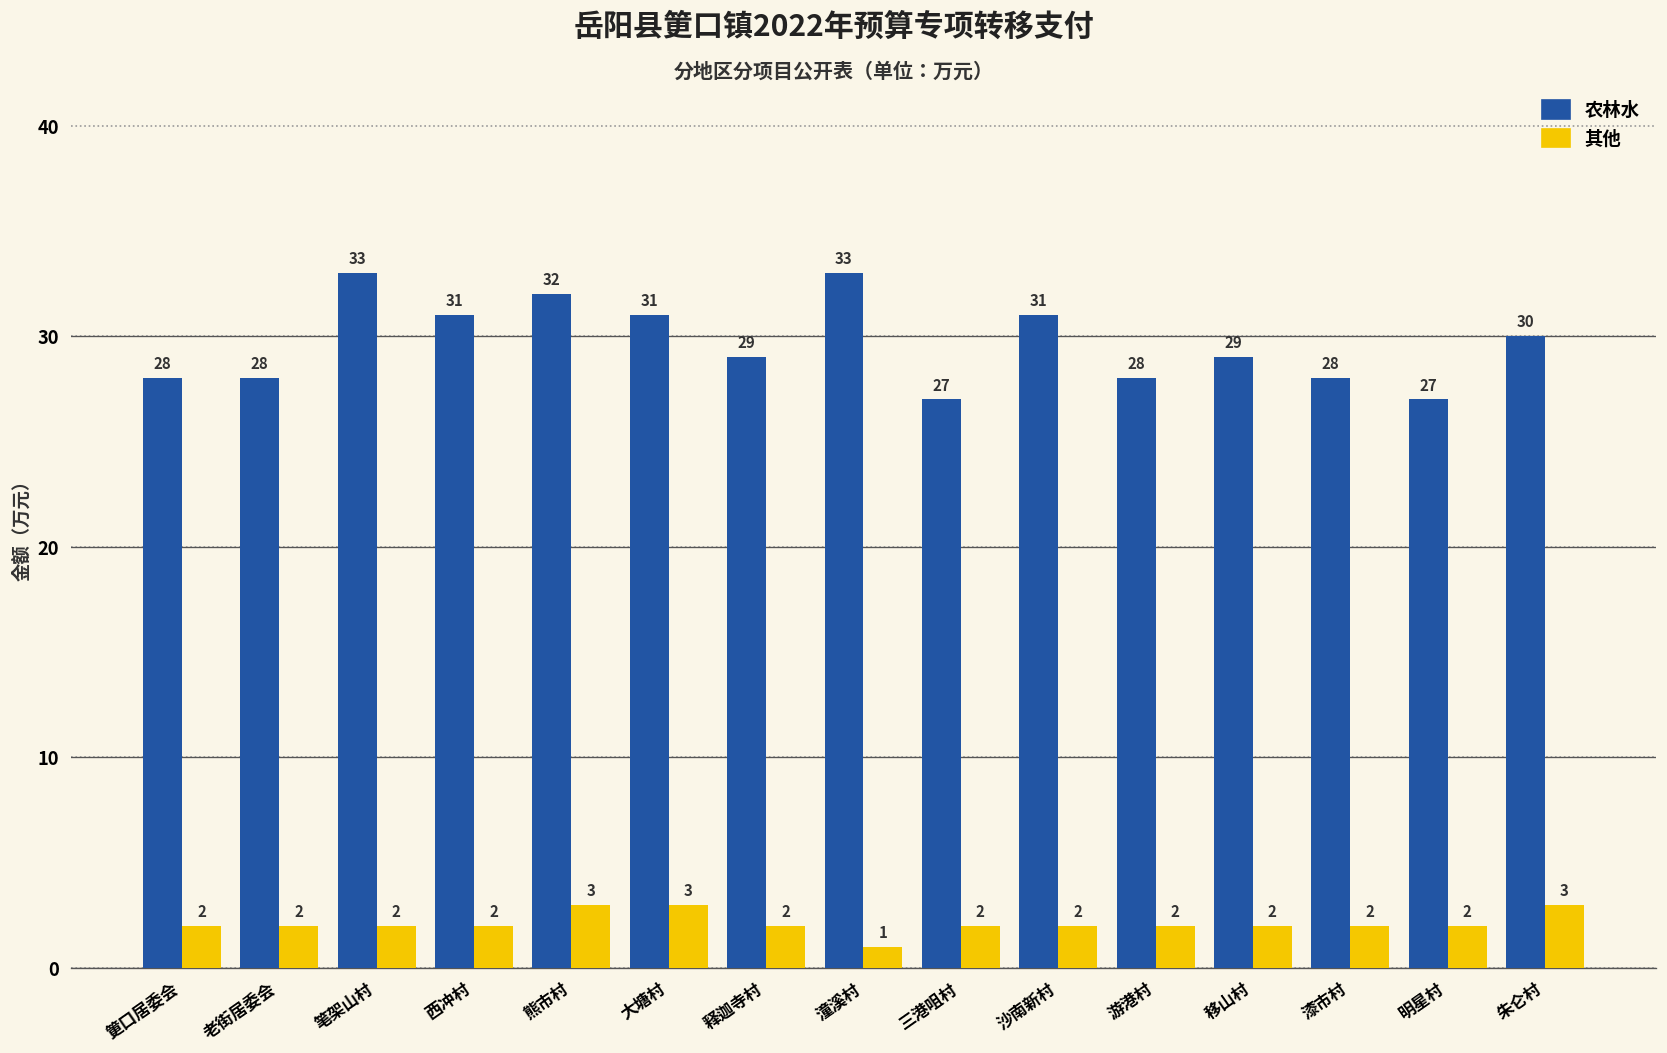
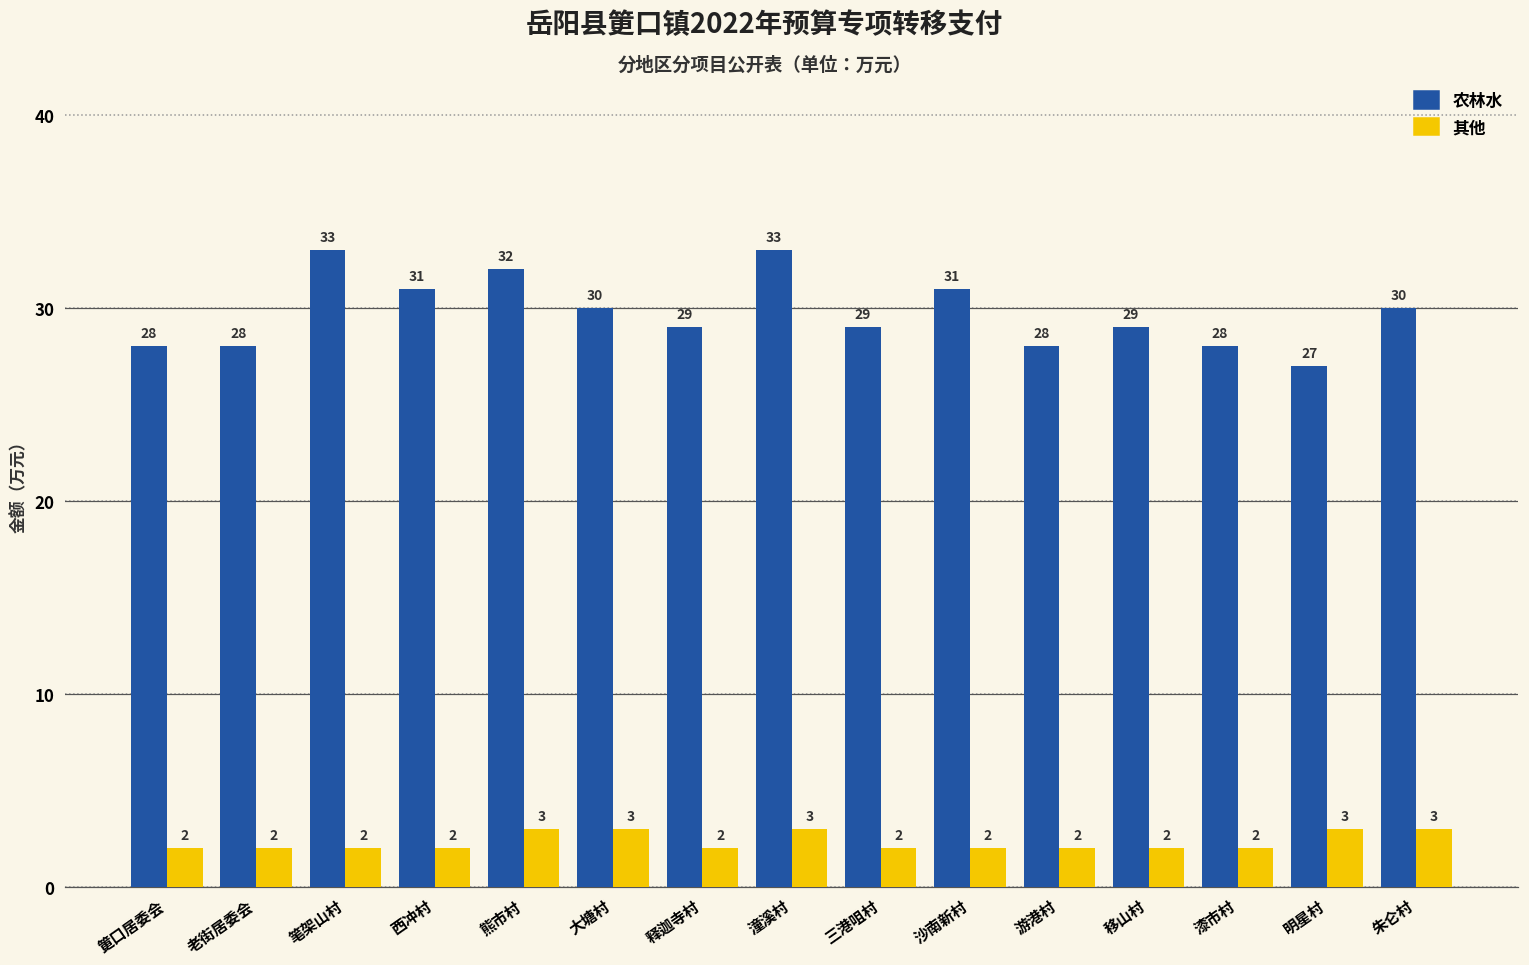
农林水, 大塘村: 31 -> 30
其他, 潼溪村: 1 -> 3
农林水, 三港咀村: 27 -> 29
其他, 明星村: 2 -> 3
